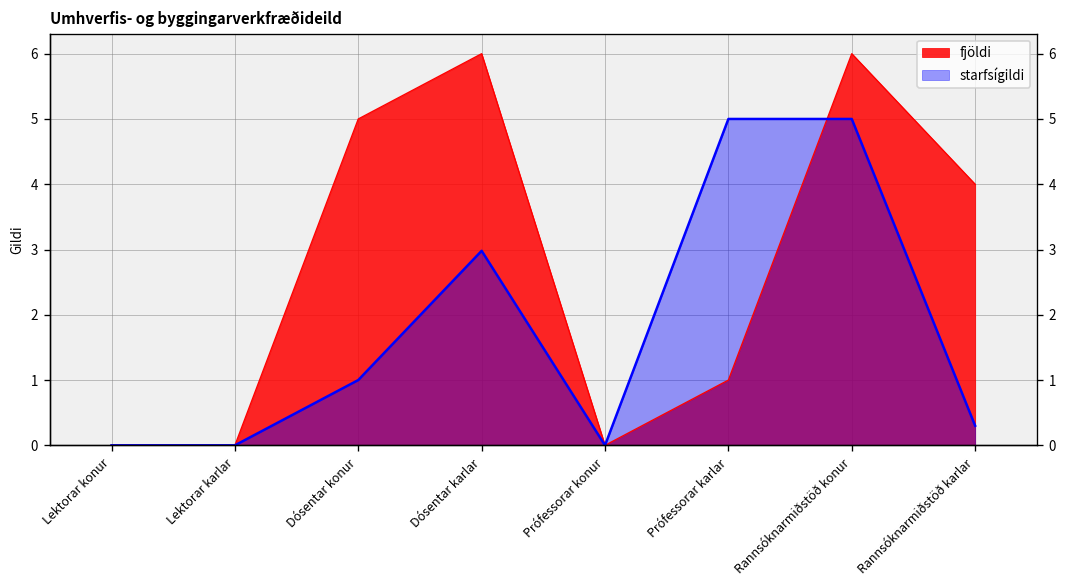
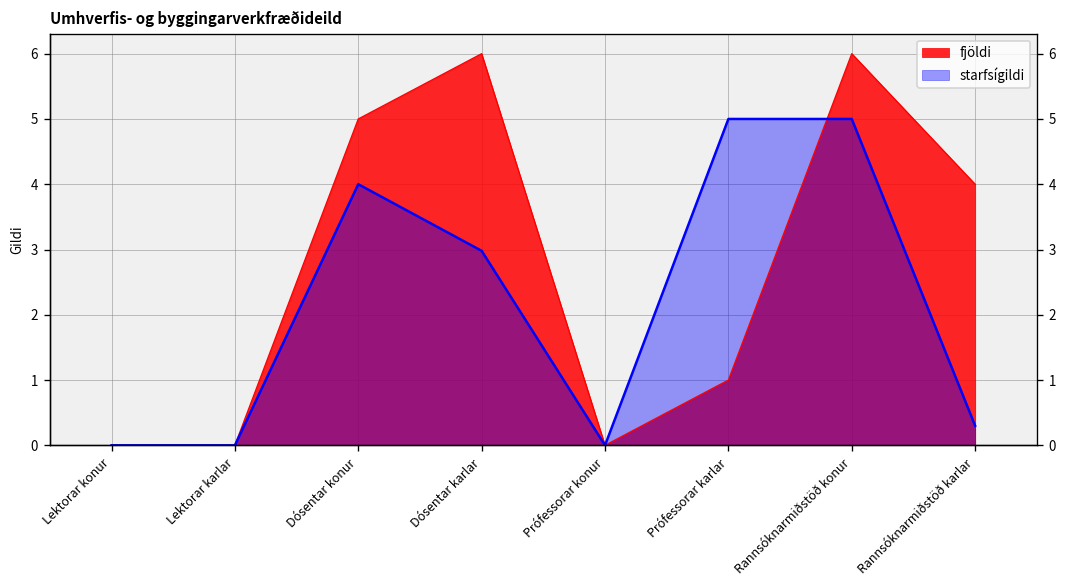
starfsígildi, Dósentar konur: 1 -> 4
